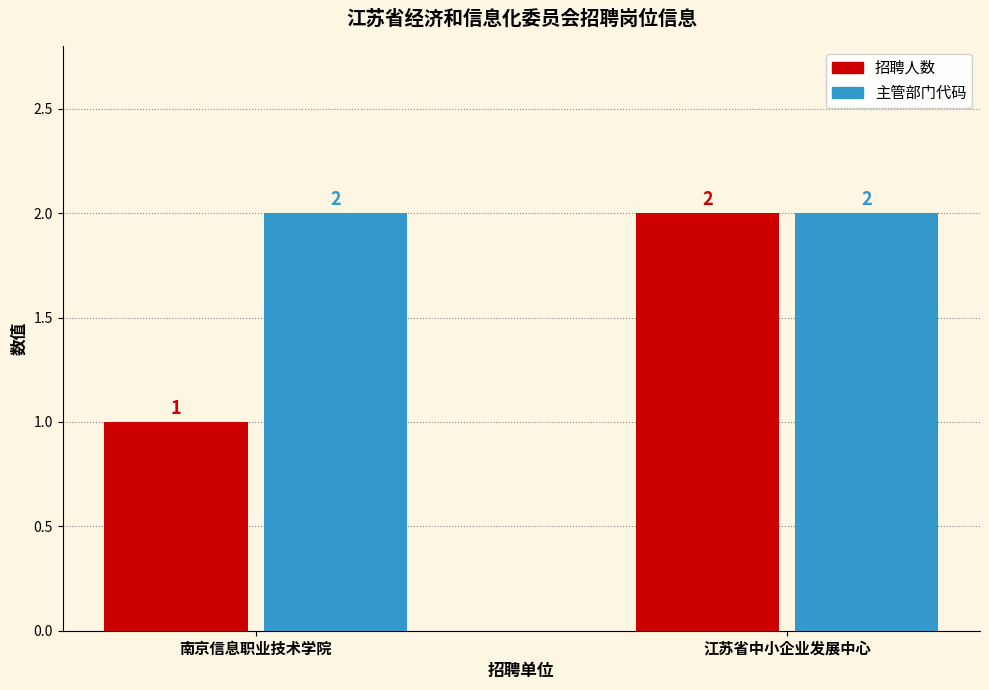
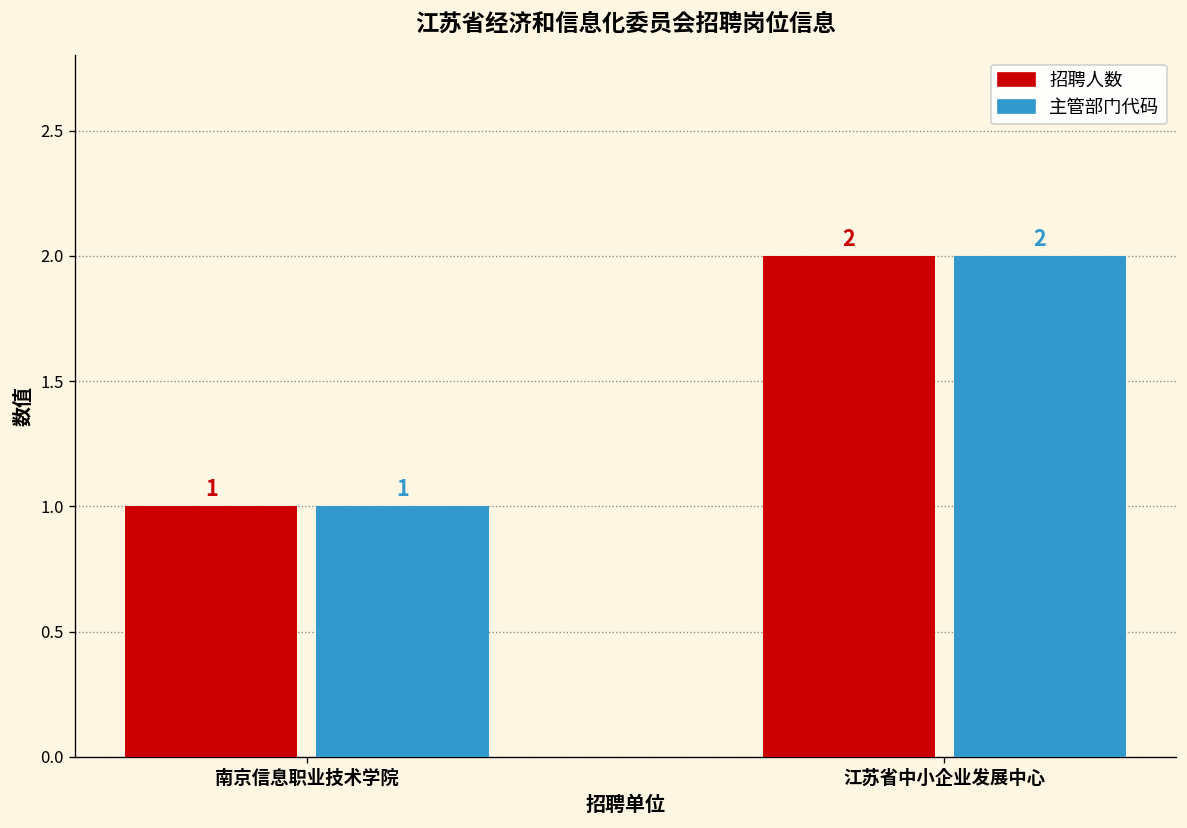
主管部门代码, 南京信息职业技术学院: 2 -> 1
